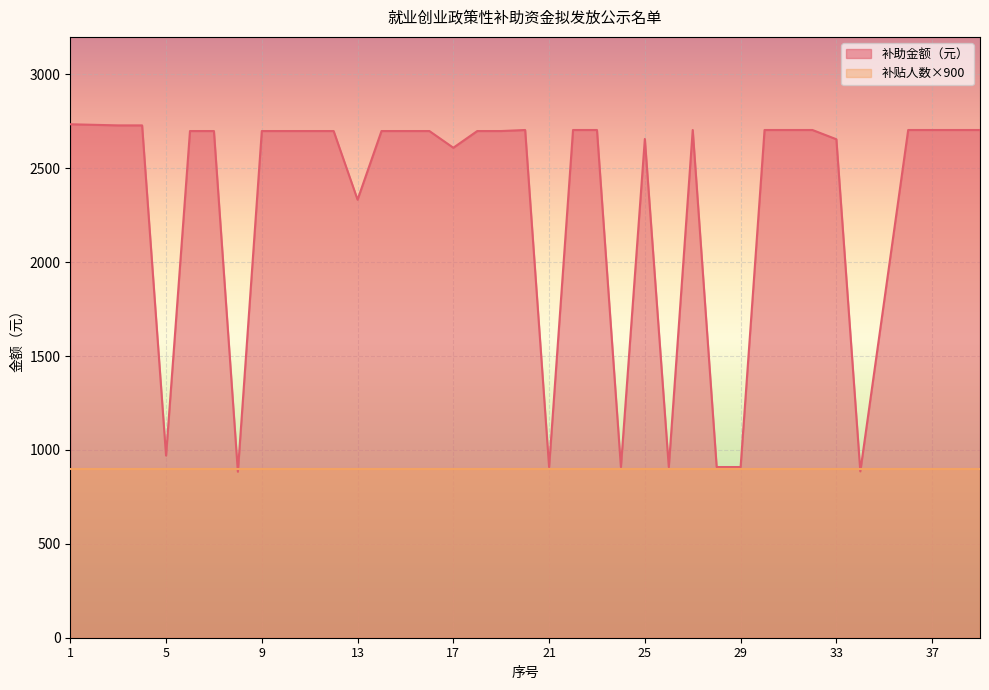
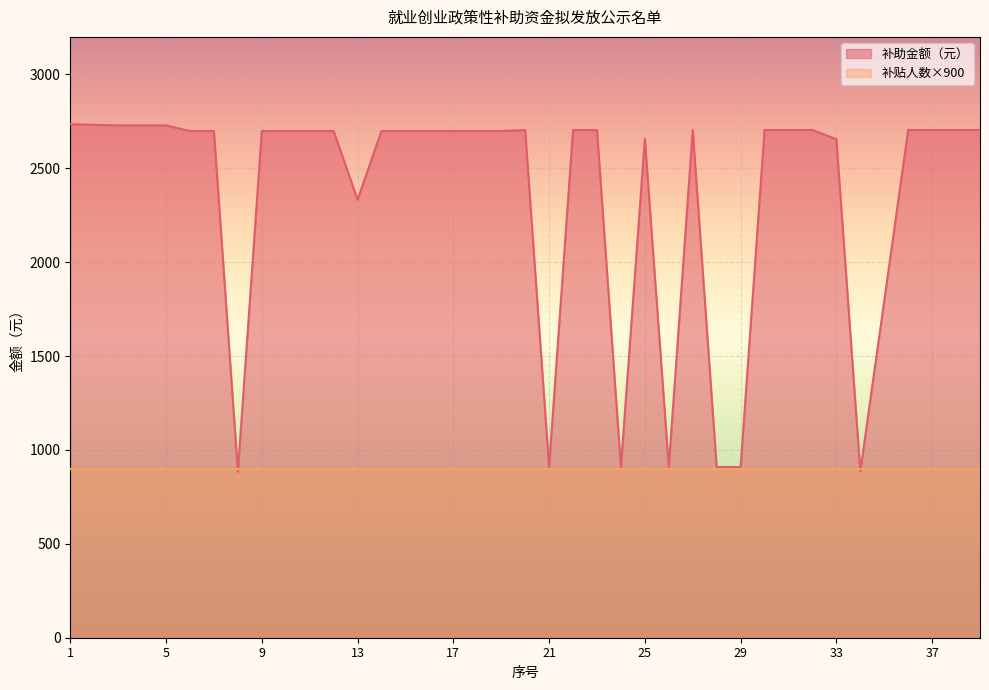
补助金额（元）, 5: 970 -> 2730
补助金额（元）, 17: 2610 -> 2700
